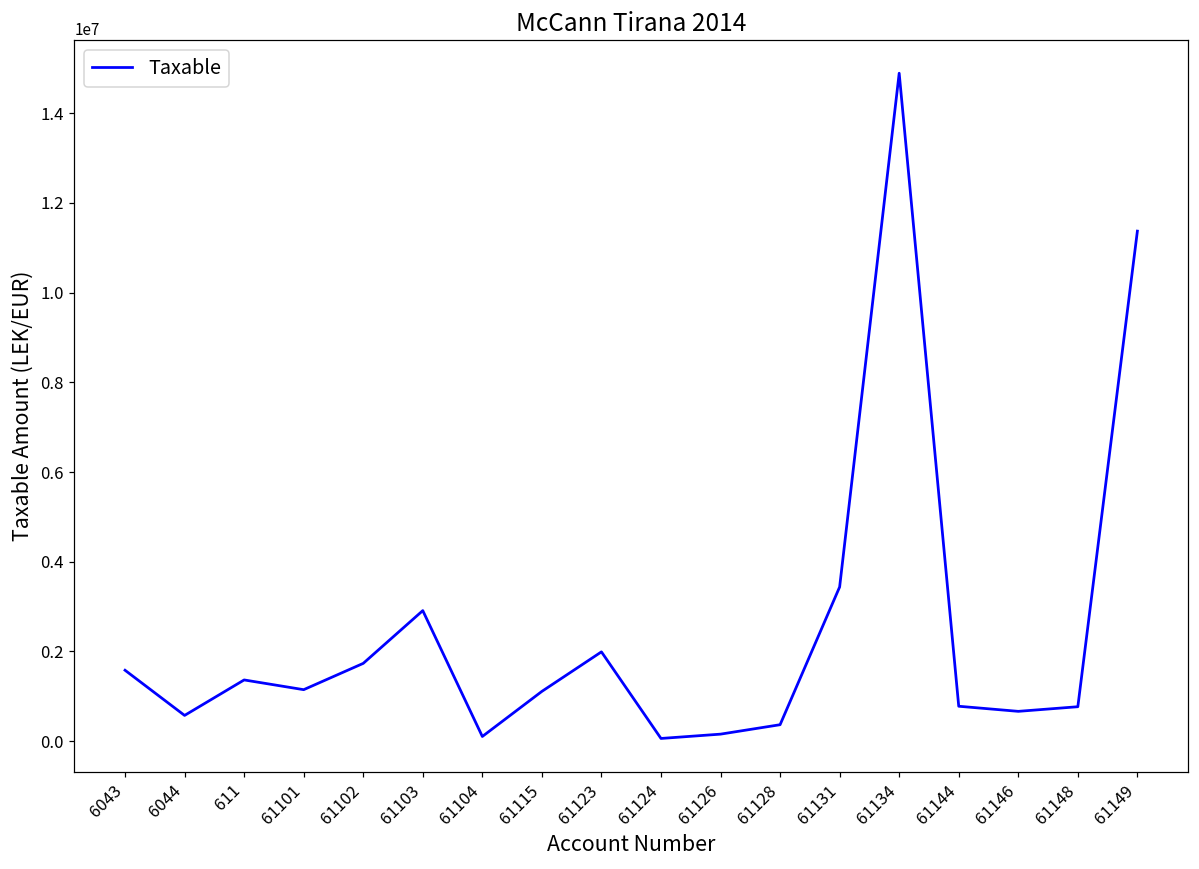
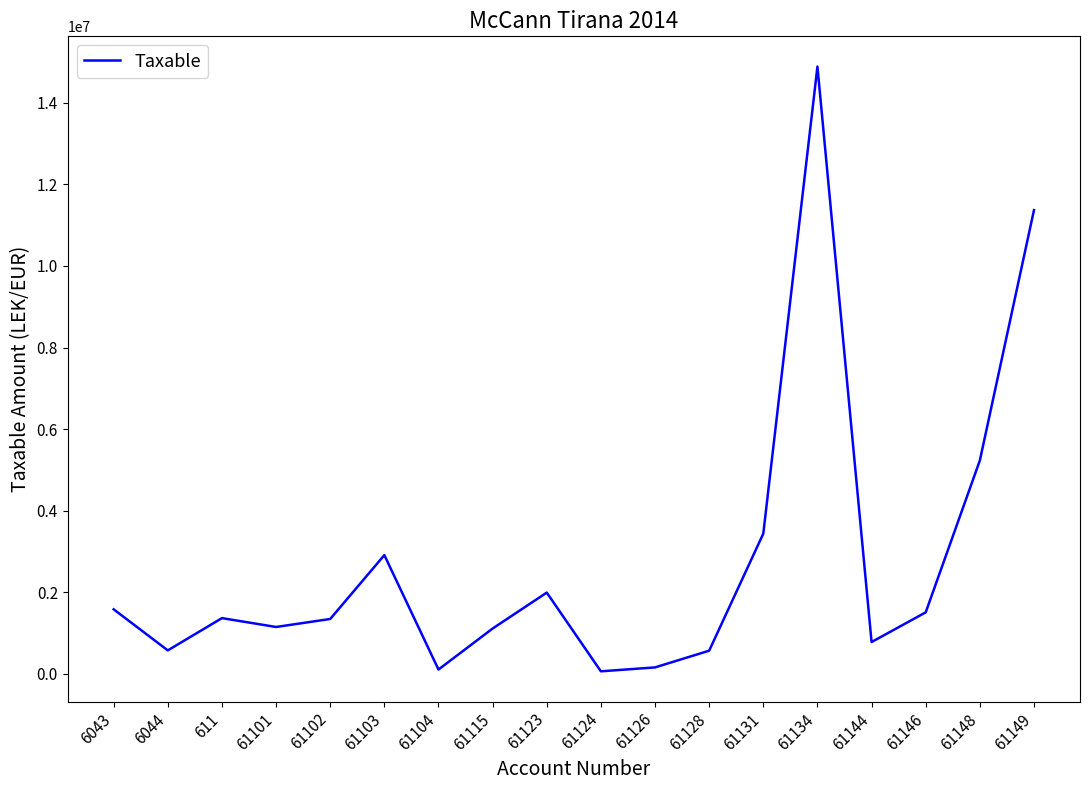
61102: 1700000 -> 1300000
61128: 400000 -> 600000
61146: 700000 -> 1500000
61148: 800000 -> 5200000
